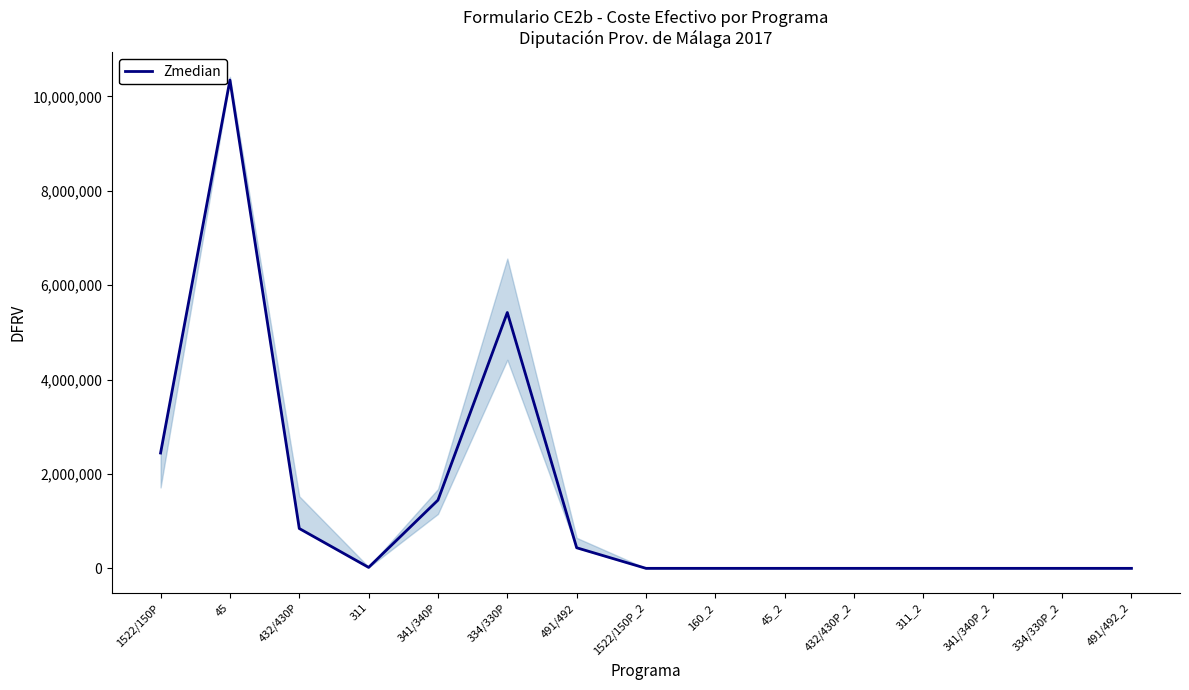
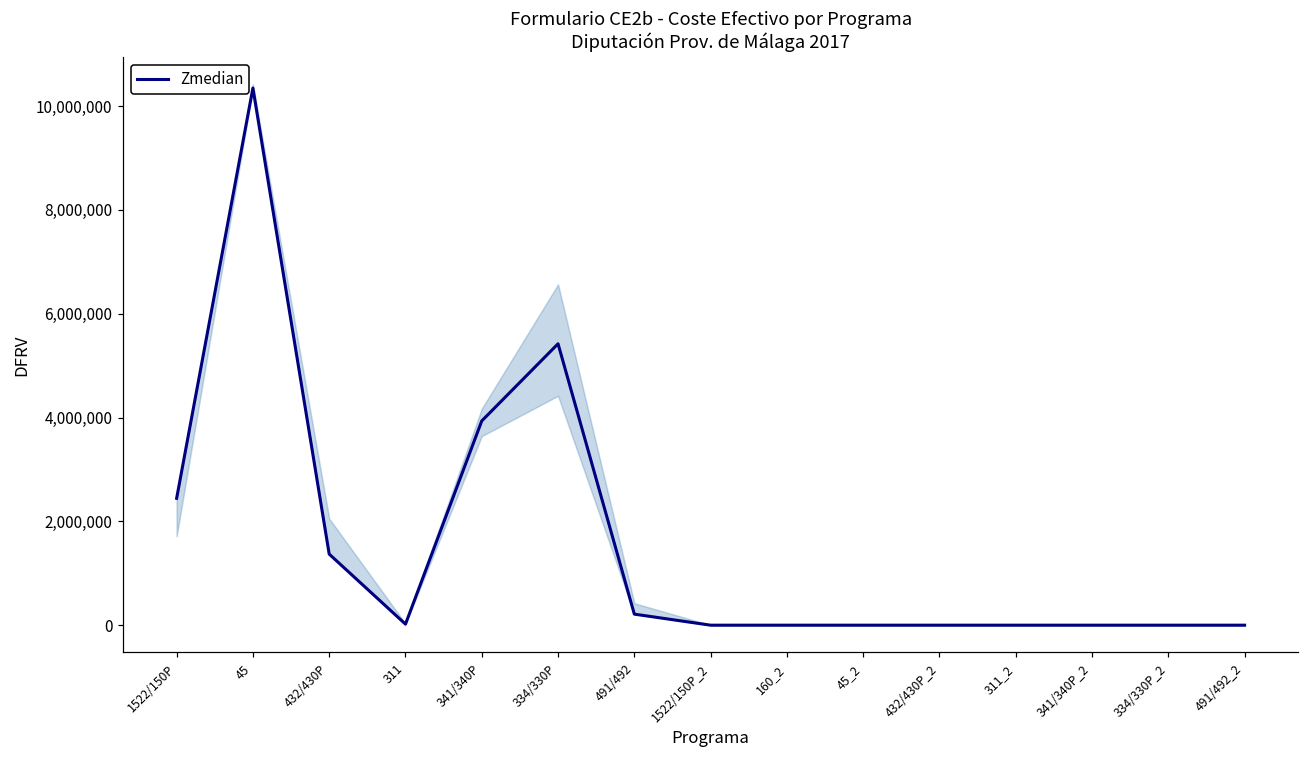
Zmedian, 432/430P: 800,000 -> 1,400,000
Zmedian, 341/340P: 1,400,000 -> 3,900,000
Zmedian, 491/492: 400,000 -> 200,000
